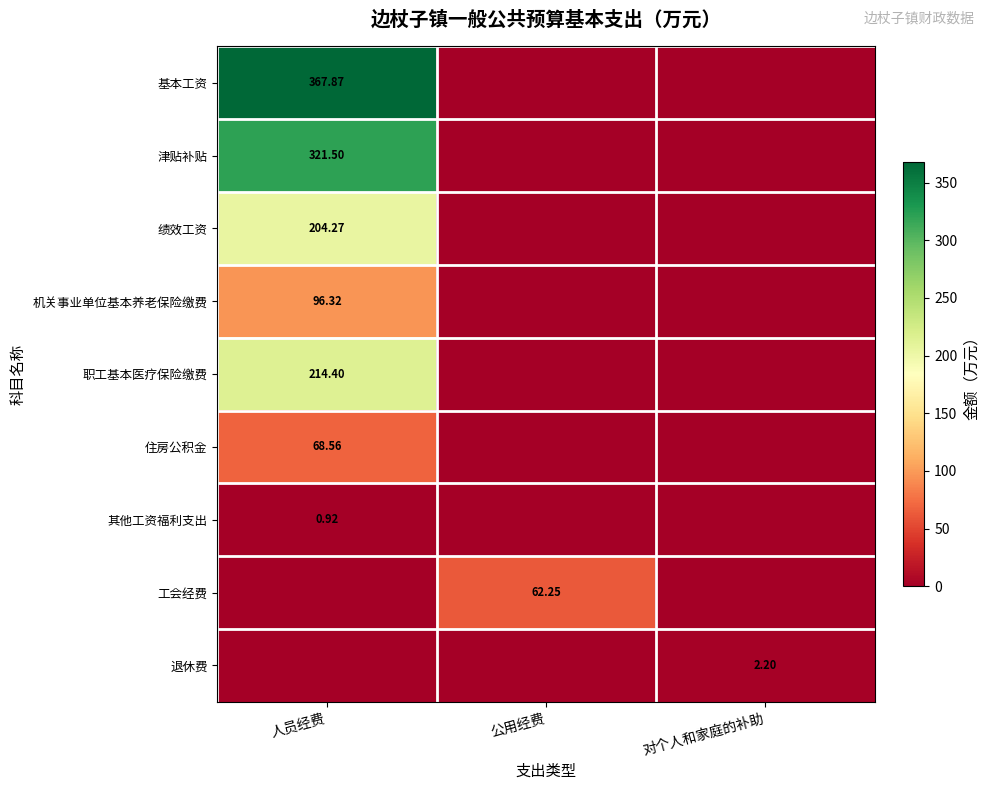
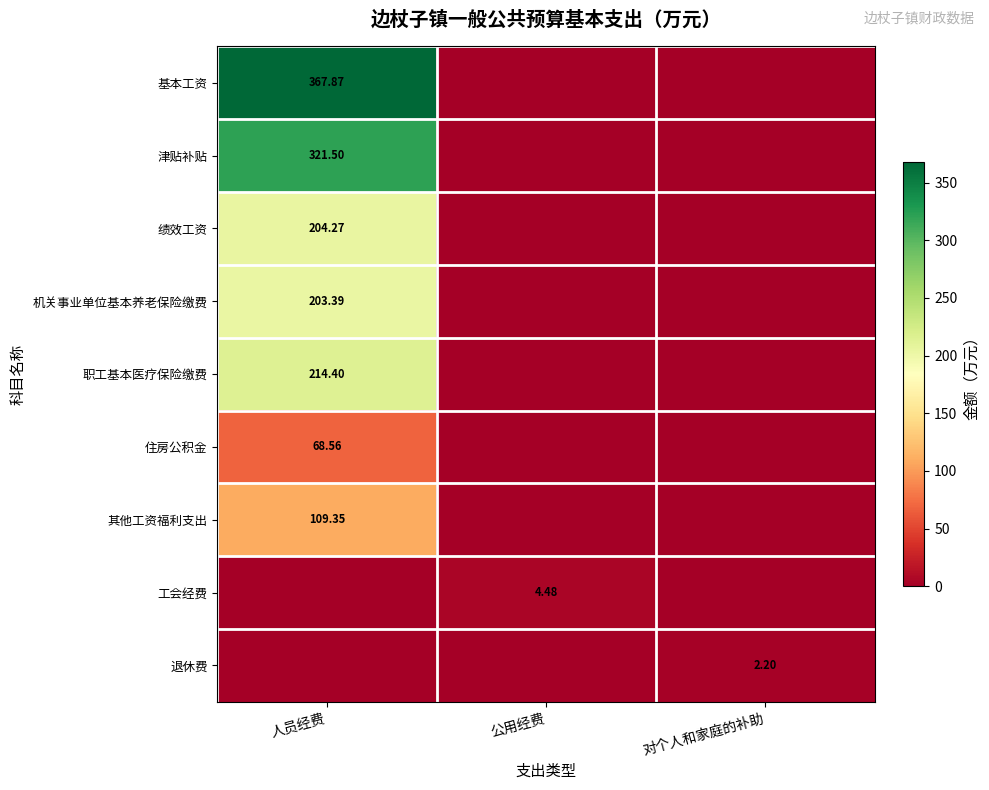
机关事业单位基本养老保险缴费, 人员经费: 96.32 -> 203.39
其他工资福利支出, 人员经费: 0.92 -> 109.35
工会经费, 公用经费: 62.25 -> 4.48
